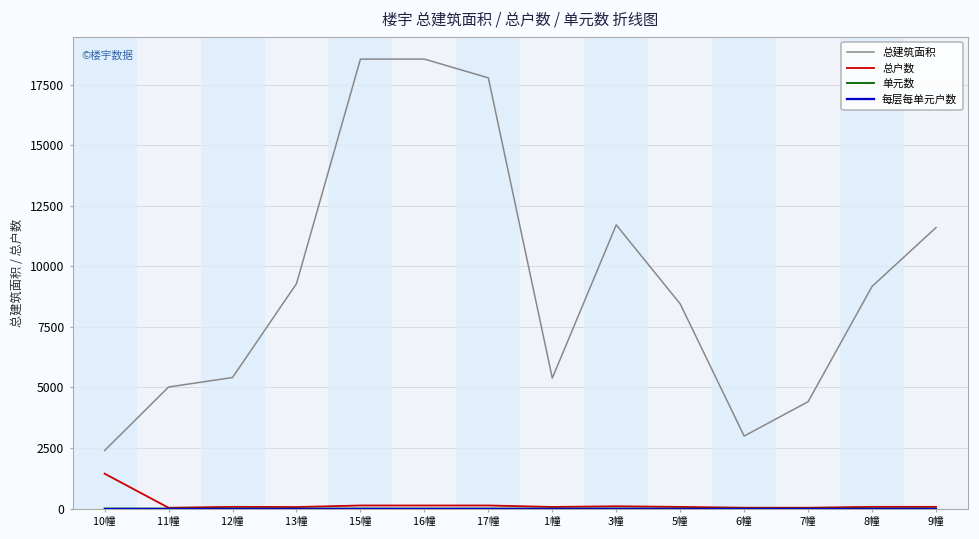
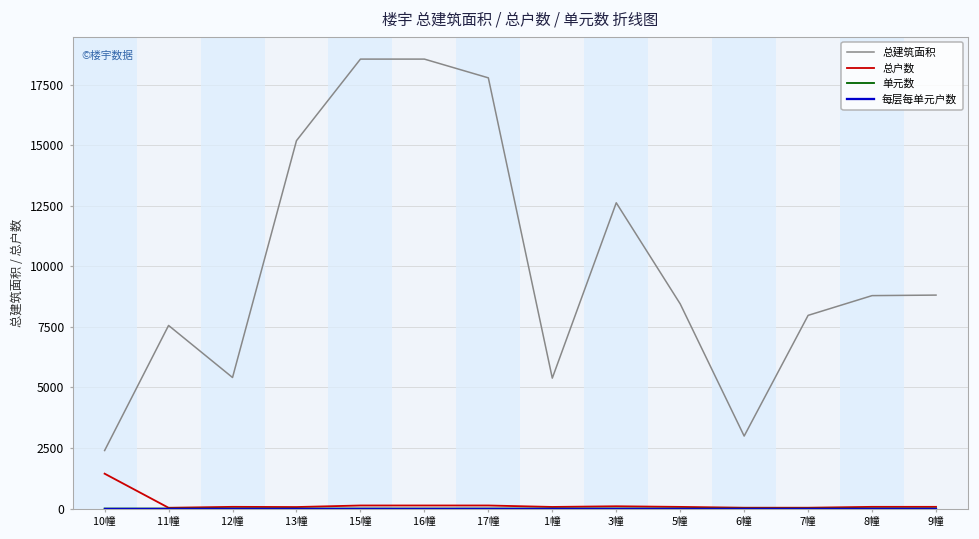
总建筑面积, 11幢: 5000 -> 7600
总建筑面积, 13幢: 9300 -> 15200
总建筑面积, 3幢: 11700 -> 12600
总建筑面积, 7幢: 4400 -> 8000
总建筑面积, 8幢: 9200 -> 8800
总建筑面积, 9幢: 11600 -> 8800
